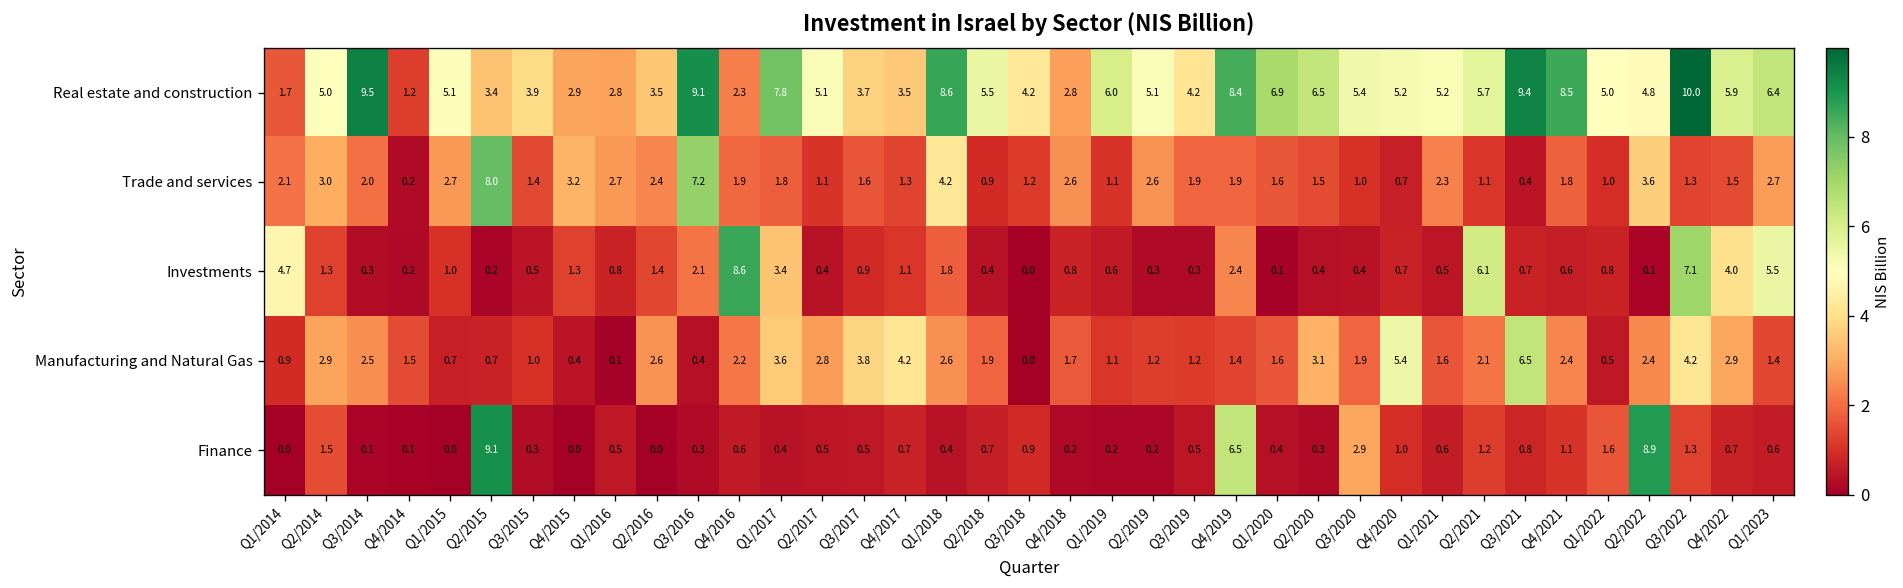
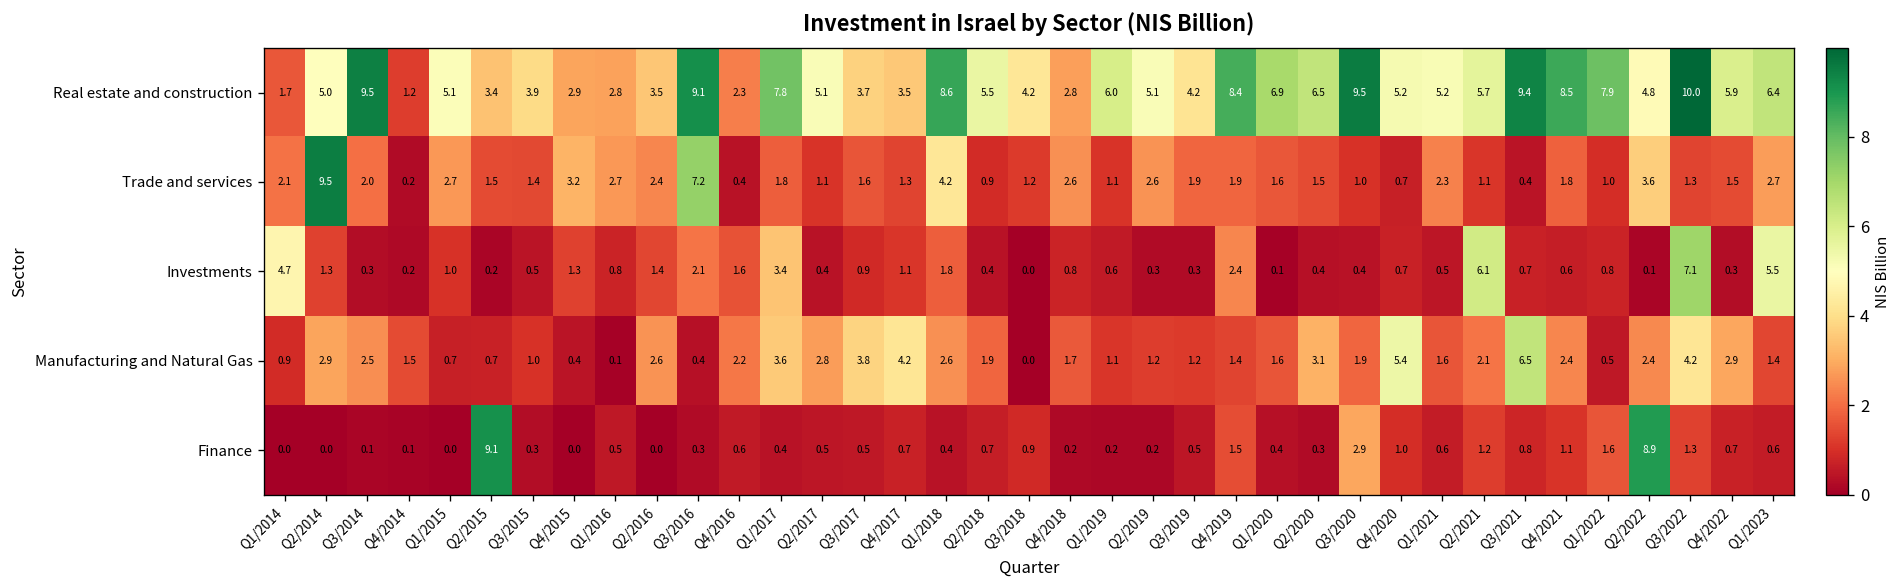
Real estate and construction, Q3/2020: 5.4 -> 9.5
Real estate and construction, Q1/2022: 5.0 -> 7.9
Trade and services, Q2/2014: 3.0 -> 9.5
Trade and services, Q2/2015: 8.0 -> 1.5
Trade and services, Q4/2016: 1.9 -> 0.4
Investments, Q4/2016: 8.6 -> 1.6
Investments, Q4/2022: 4.0 -> 0.3
Finance, Q2/2014: 1.5 -> 0.0
Finance, Q4/2019: 6.5 -> 1.5
